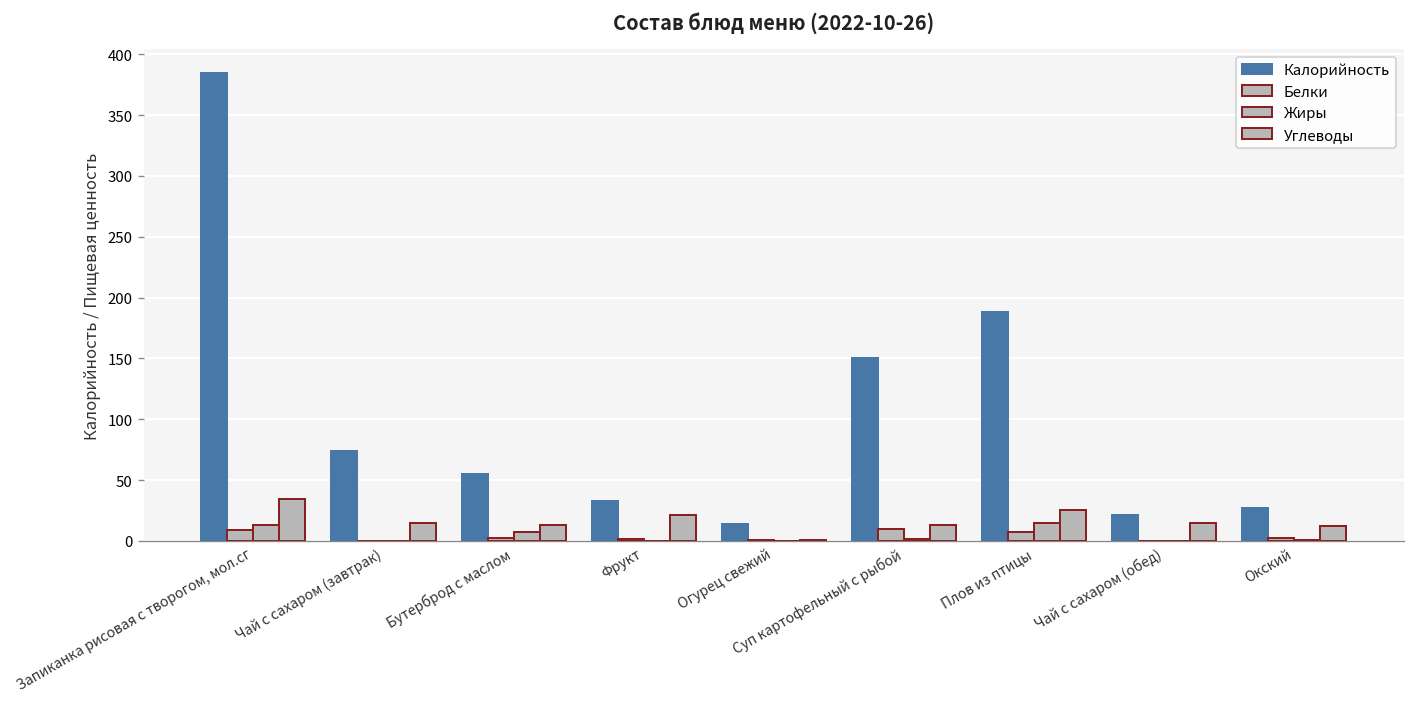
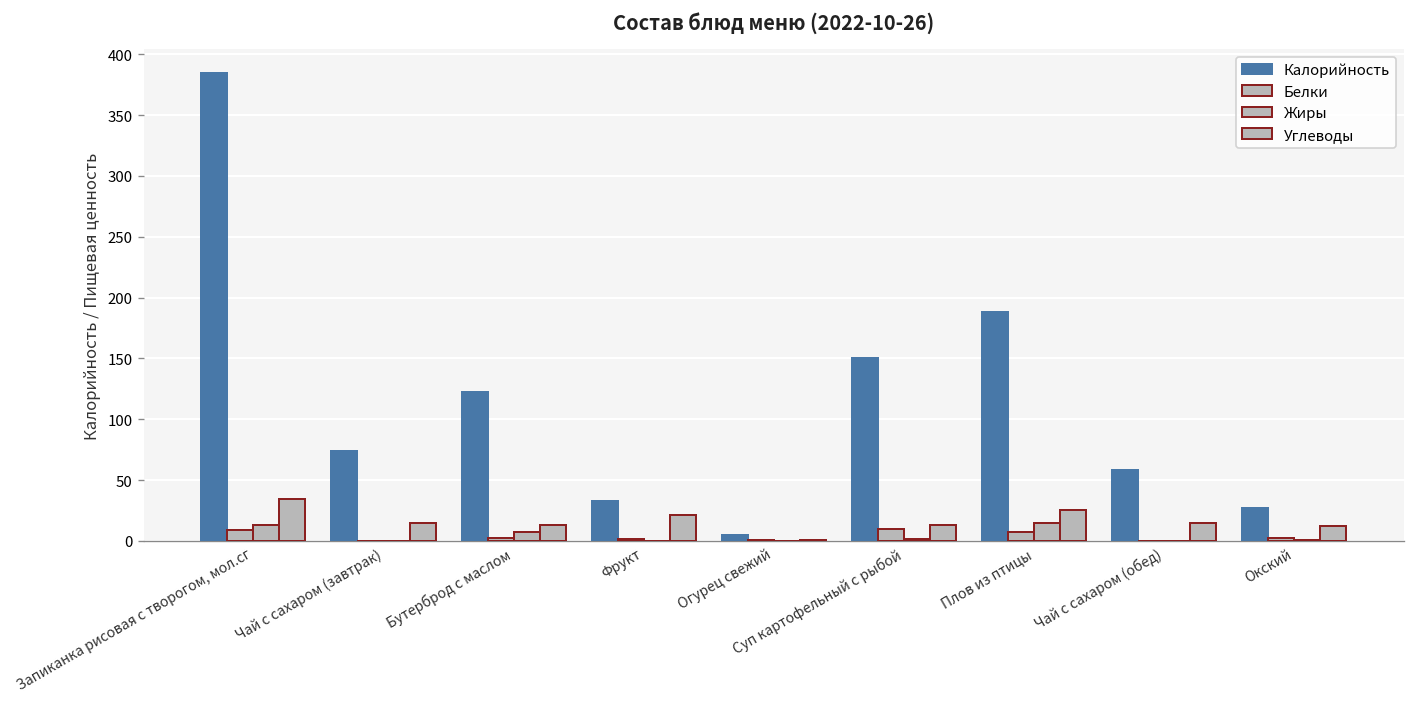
Калорийность, Бутерброд с маслом: 55 -> 122
Калорийность, Огурец свежий: 14 -> 5
Калорийность, Чай с сахаром (обед): 21 -> 58
